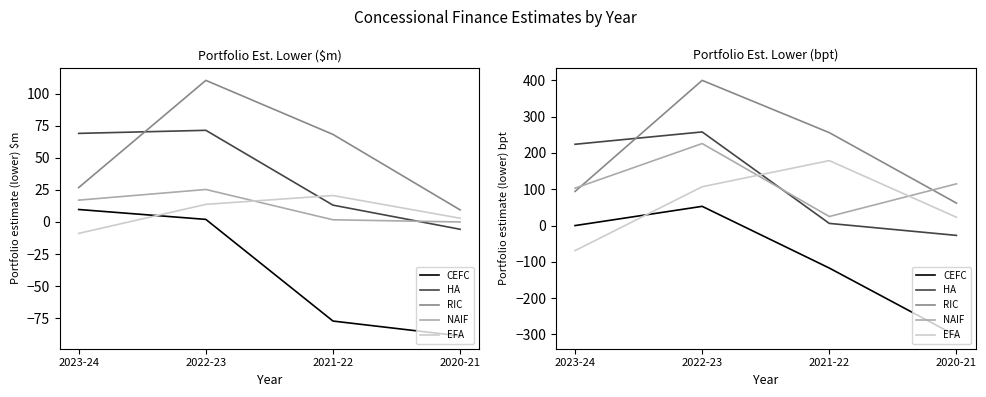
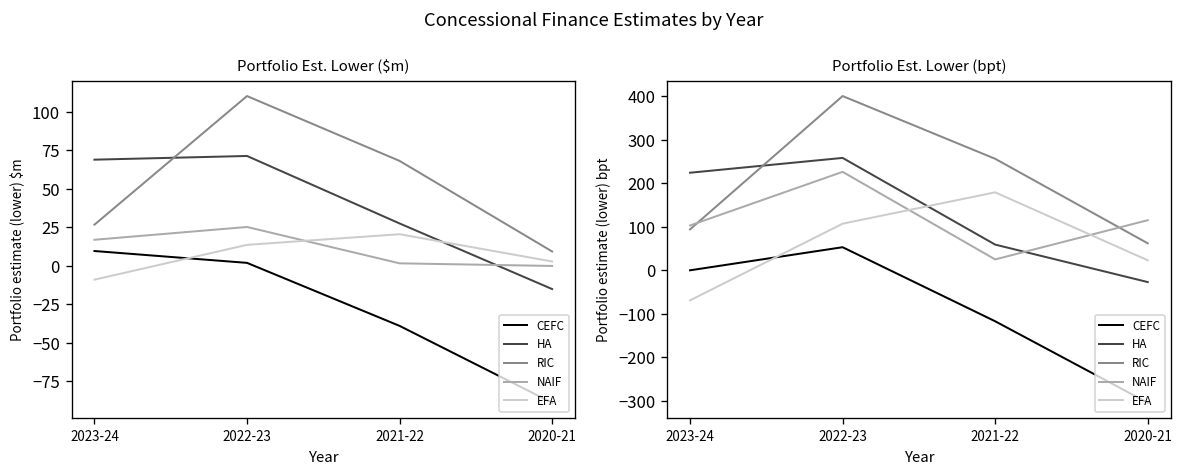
Portfolio Est. Lower ($m), CEFC, 2021-22: -77 -> -39
Portfolio Est. Lower ($m), HA, 2021-22: 13 -> 28
Portfolio Est. Lower ($m), HA, 2020-21: -6 -> -15
Portfolio Est. Lower (bpt), HA, 2021-22: 10 -> 60
